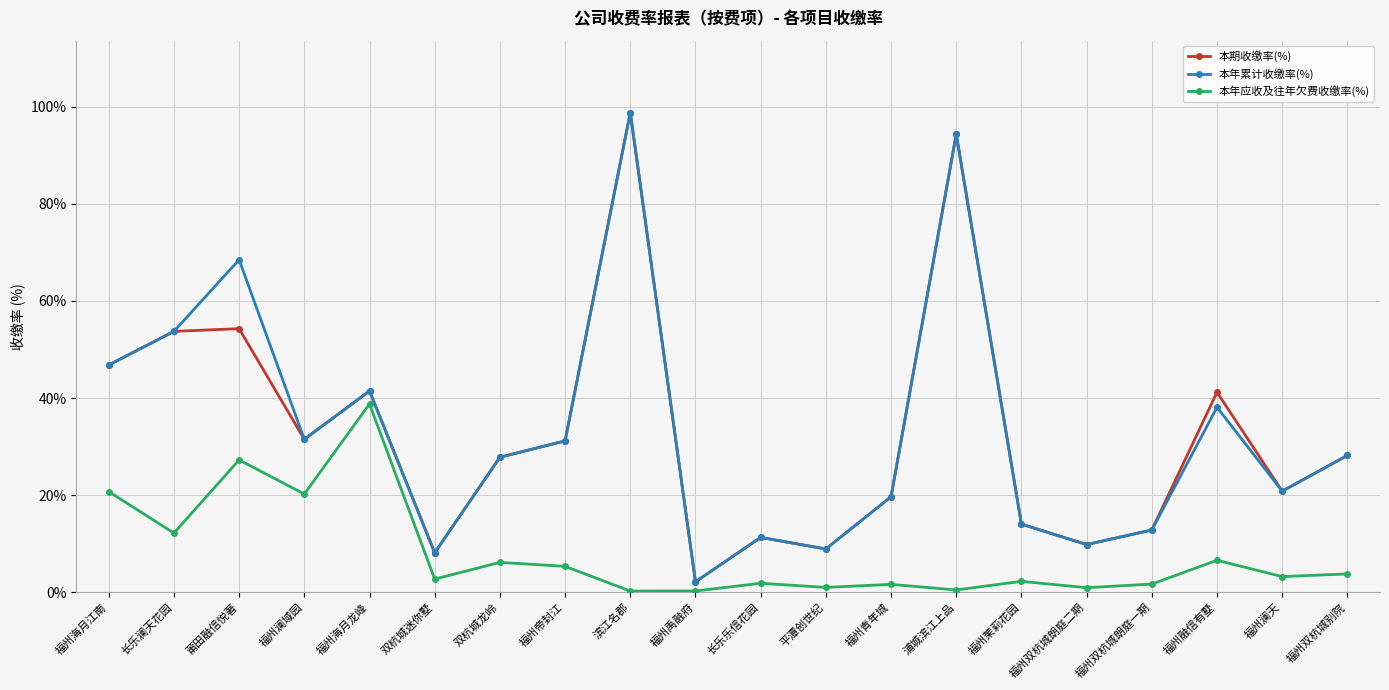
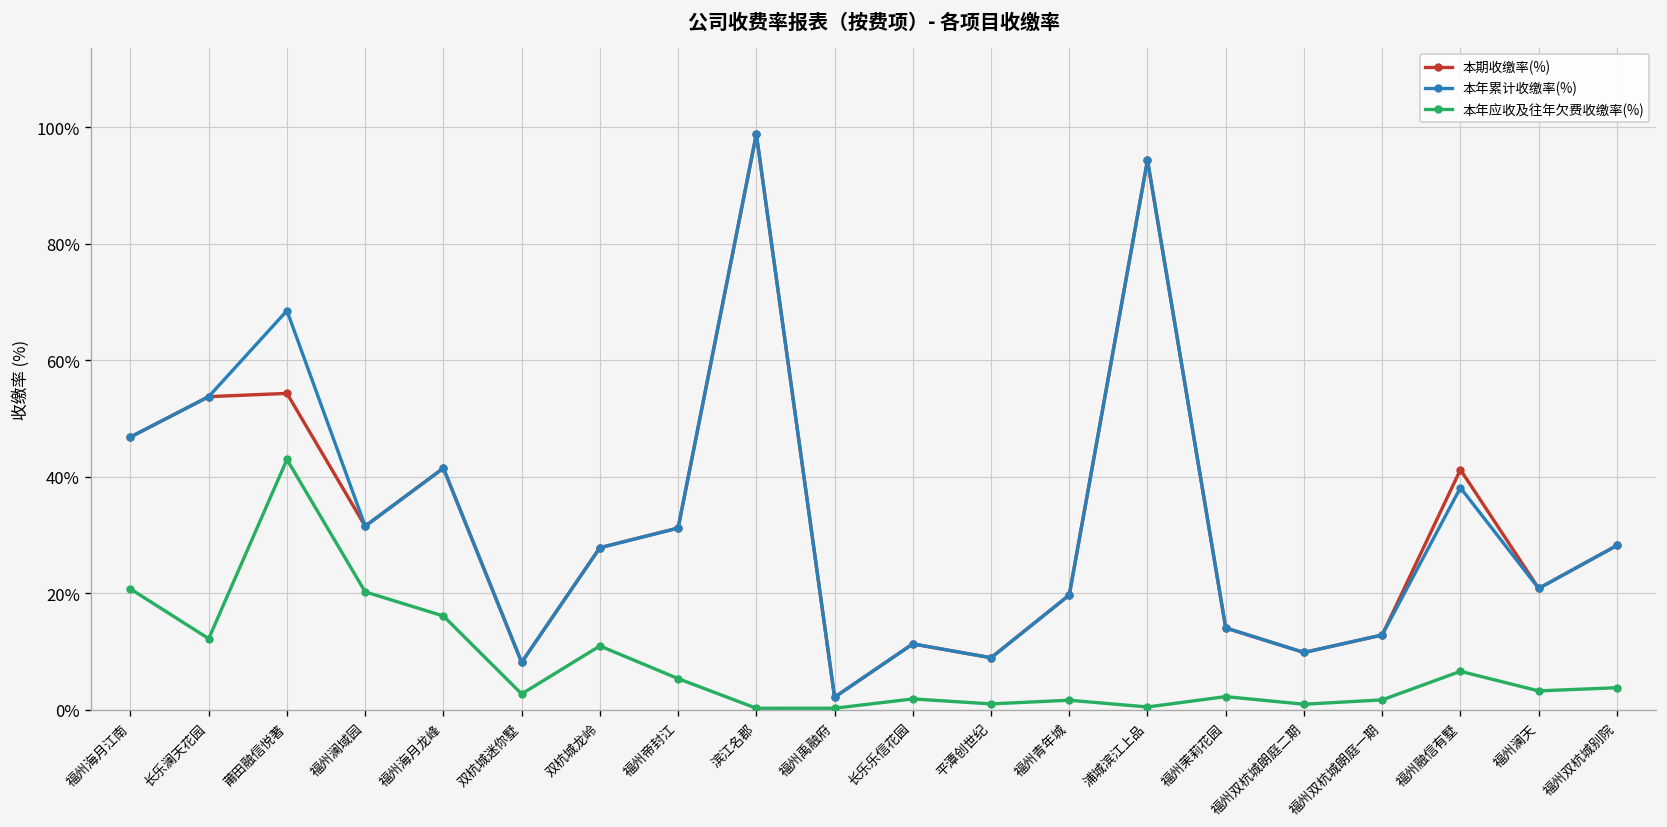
本年应收及往年欠费收缴率(%), 莆田融信悦著: 27% -> 43%
本年应收及往年欠费收缴率(%), 福州海月龙峰: 39% -> 16%
本年应收及往年欠费收缴率(%), 双杭城龙岭: 6% -> 11%
